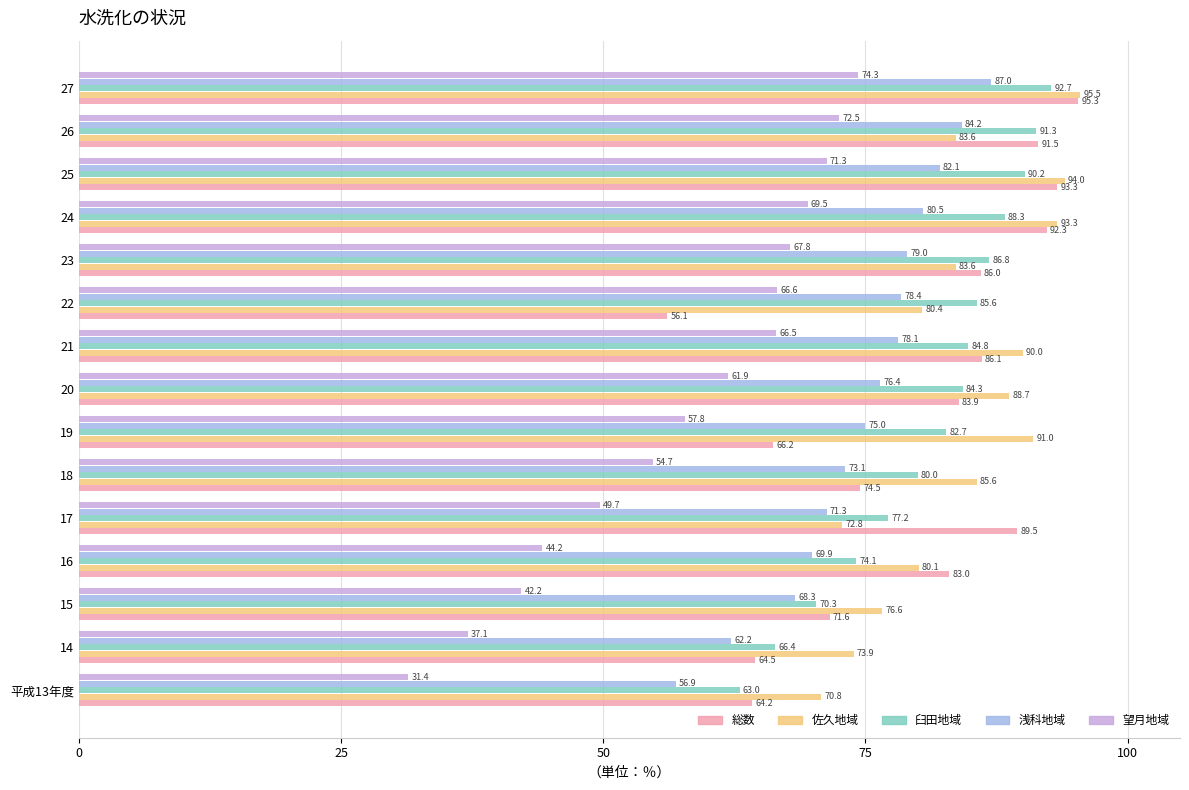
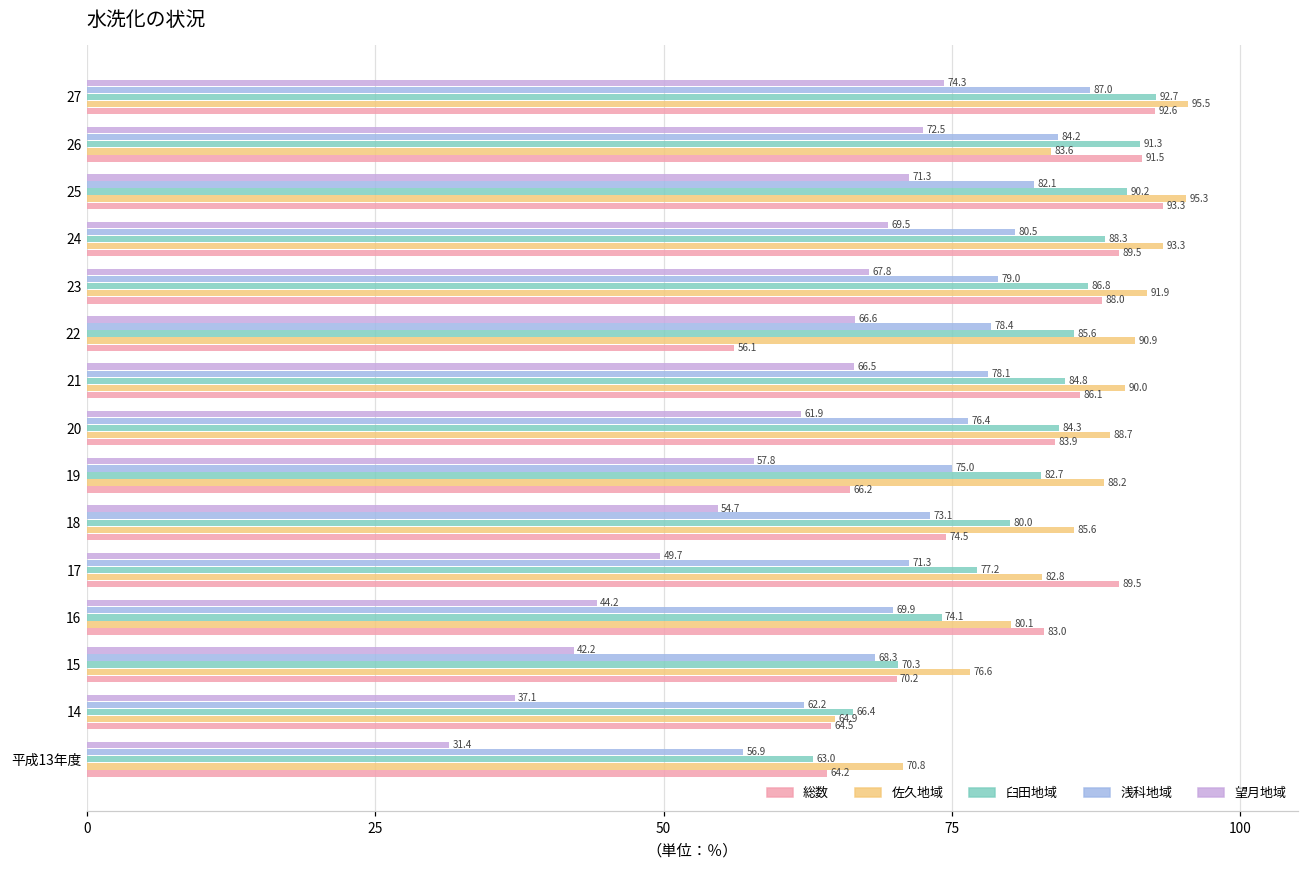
総数, 27: 95.3 -> 92.6
佐久地域, 25: 94.0 -> 95.3
総数, 24: 92.3 -> 89.5
佐久地域, 23: 83.6 -> 91.9
総数, 23: 86.0 -> 88.0
佐久地域, 22: 80.4 -> 90.9
佐久地域, 19: 91.0 -> 88.2
佐久地域, 17: 72.8 -> 82.8
総数, 15: 71.6 -> 70.2
佐久地域, 14: 73.9 -> 64.9
